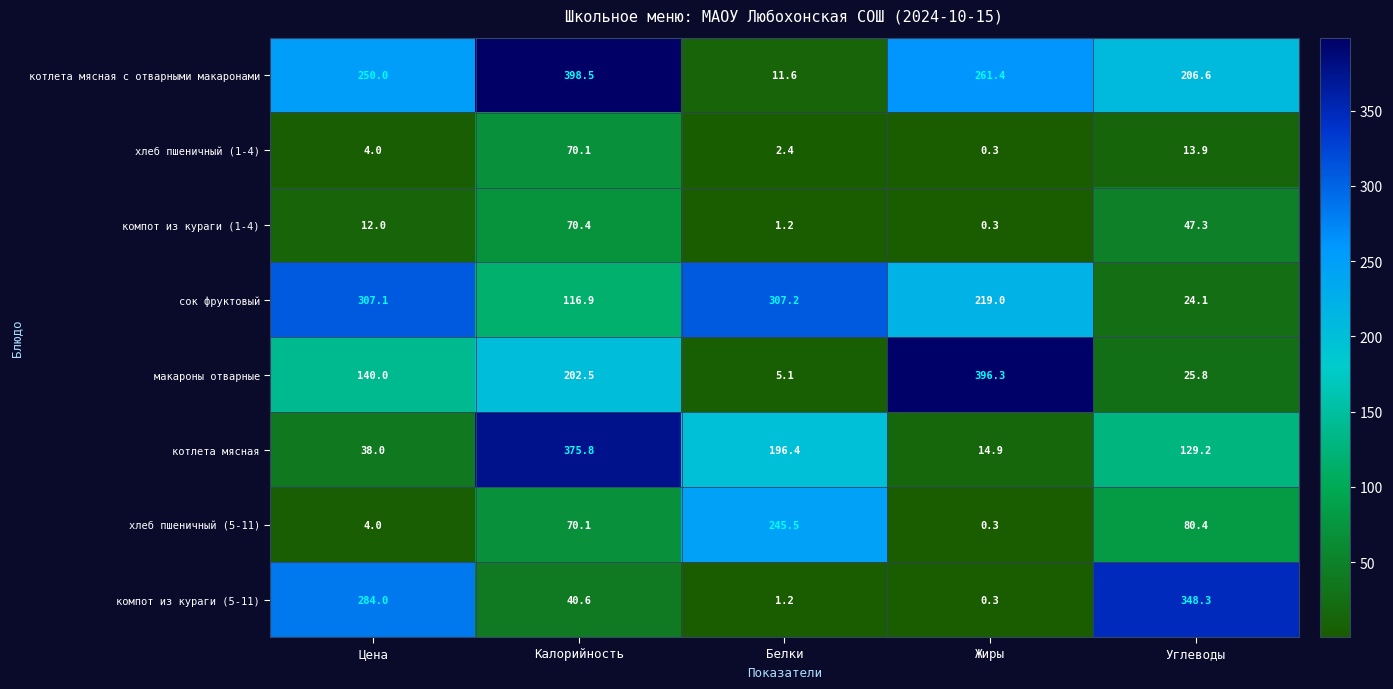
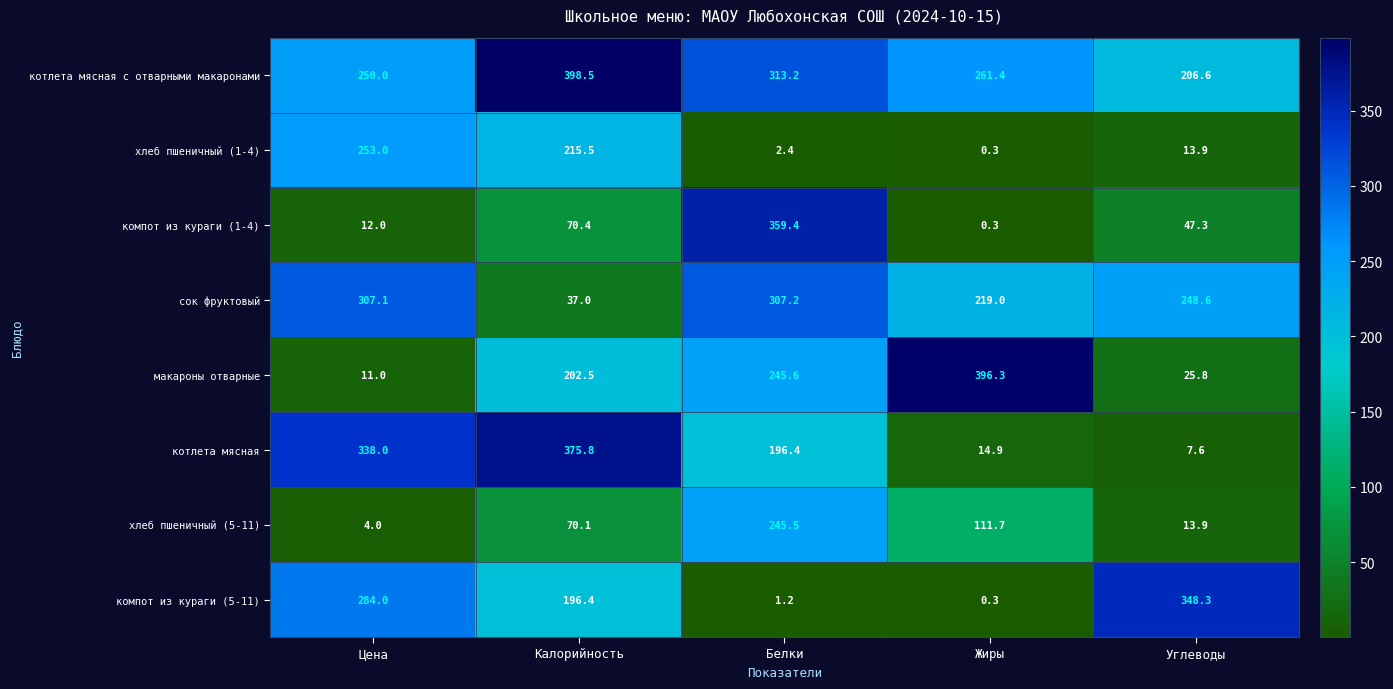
котлета мясная с отварными макаронами, Белки: 11.6 -> 313.2
хлеб пшеничный (1-4), Цена: 4.0 -> 253.0
хлеб пшеничный (1-4), Калорийность: 70.1 -> 215.5
компот из кураги (1-4), Белки: 1.2 -> 359.4
сок фруктовый, Калорийность: 116.9 -> 37.0
сок фруктовый, Углеводы: 24.1 -> 248.6
макароны отварные, Цена: 140.0 -> 11.0
макароны отварные, Белки: 5.1 -> 245.6
котлета мясная, Цена: 38.0 -> 338.0
котлета мясная, Углеводы: 129.2 -> 7.6
хлеб пшеничный (5-11), Жиры: 0.3 -> 111.7
хлеб пшеничный (5-11), Углеводы: 80.4 -> 13.9
компот из кураги (5-11), Калорийность: 40.6 -> 196.4
